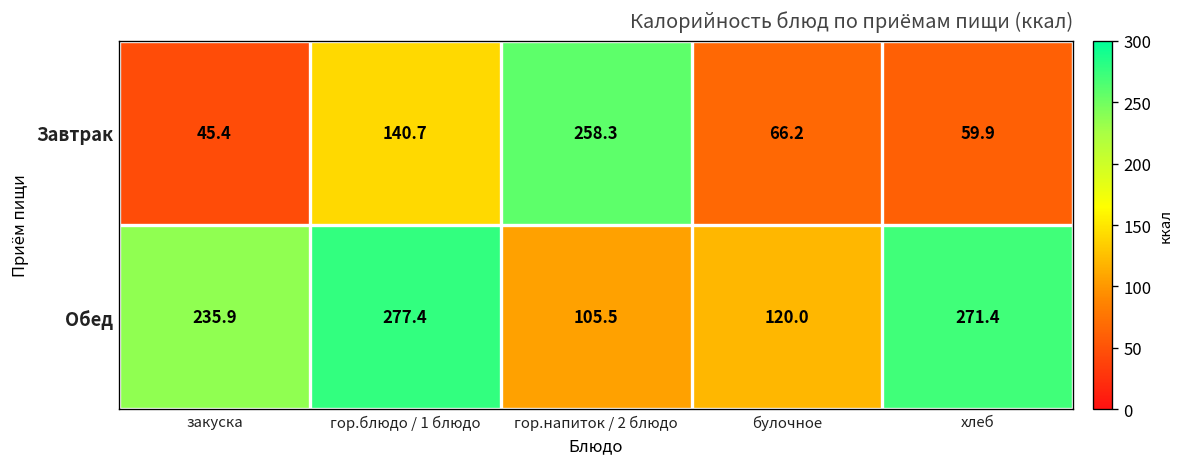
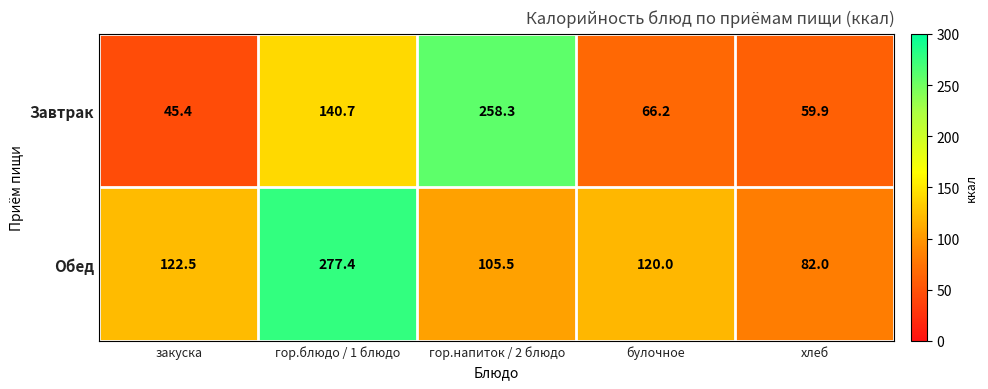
Обед, закуска: 235.9 -> 122.5
Обед, хлеб: 271.4 -> 82.0
